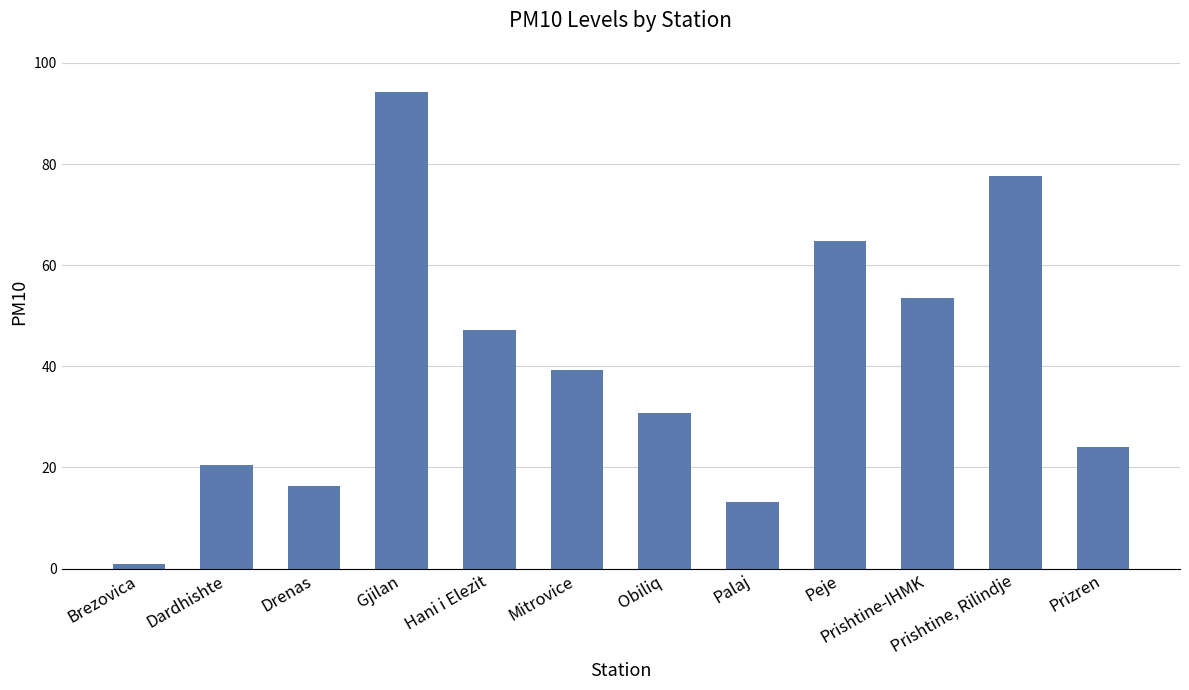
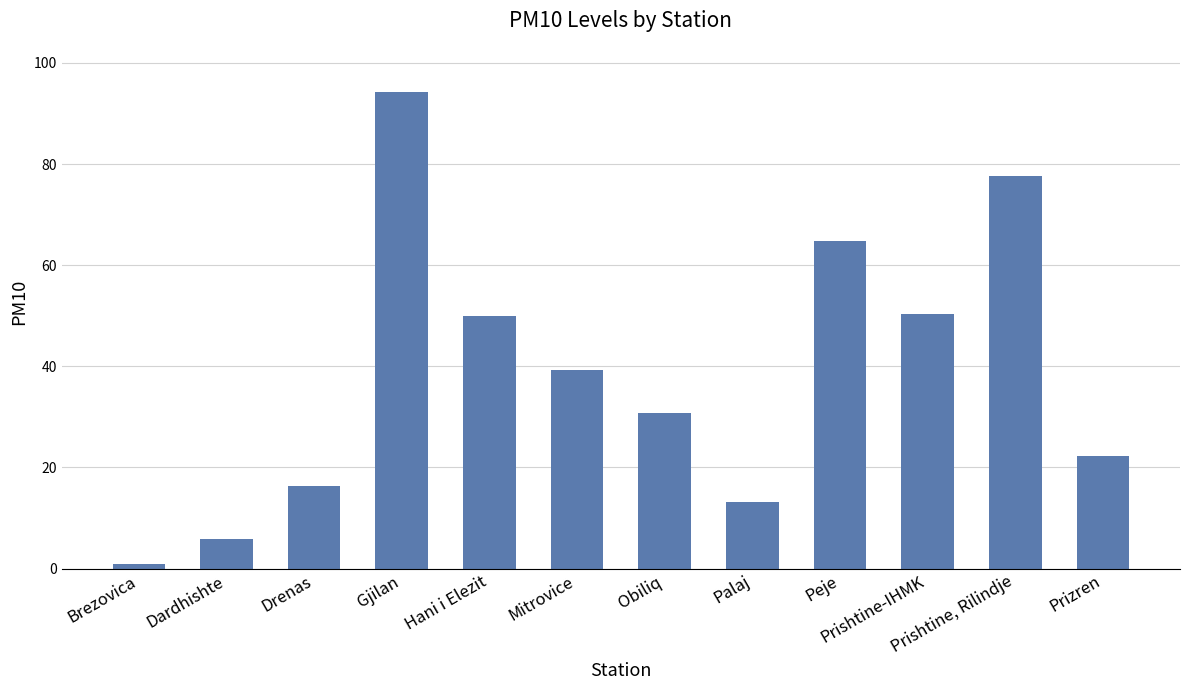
Dardhishte: 21 -> 6
Hani i Elezit: 47 -> 50
Prishtine-IHMK: 53 -> 50
Prizren: 24 -> 22
